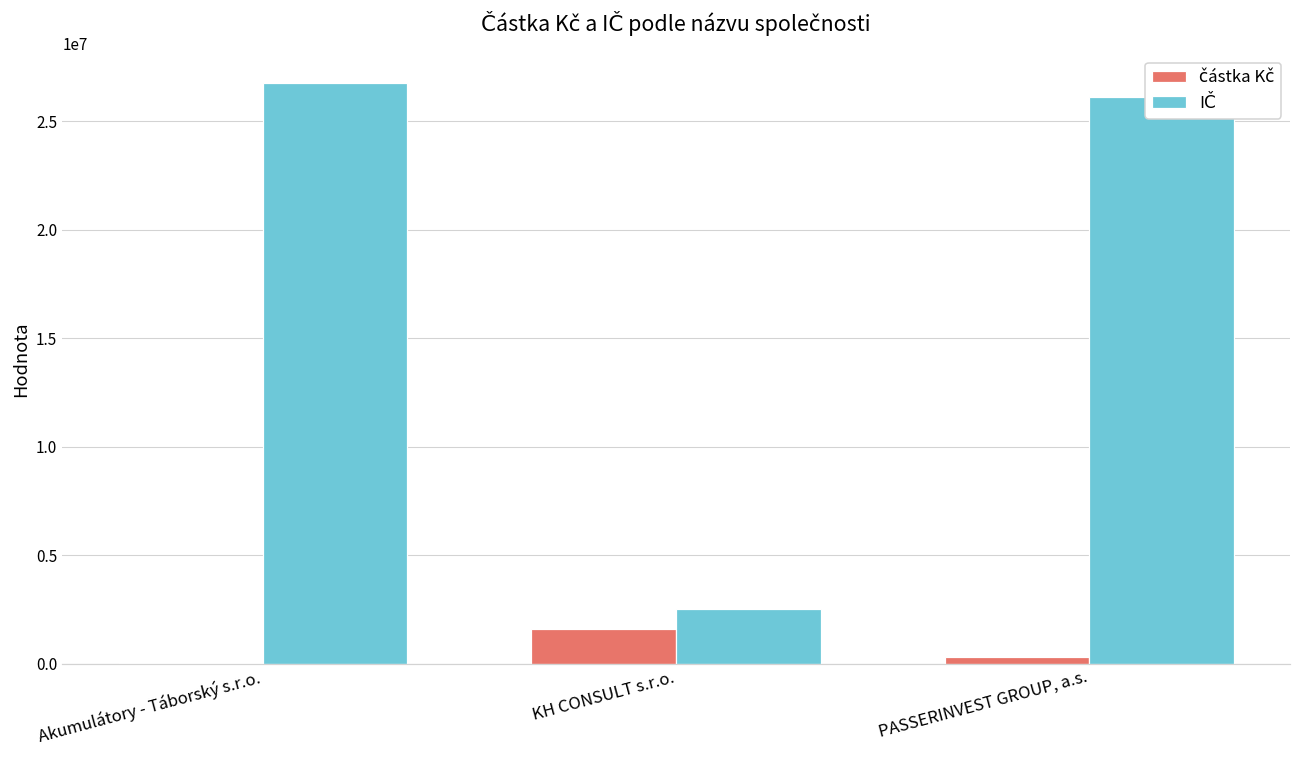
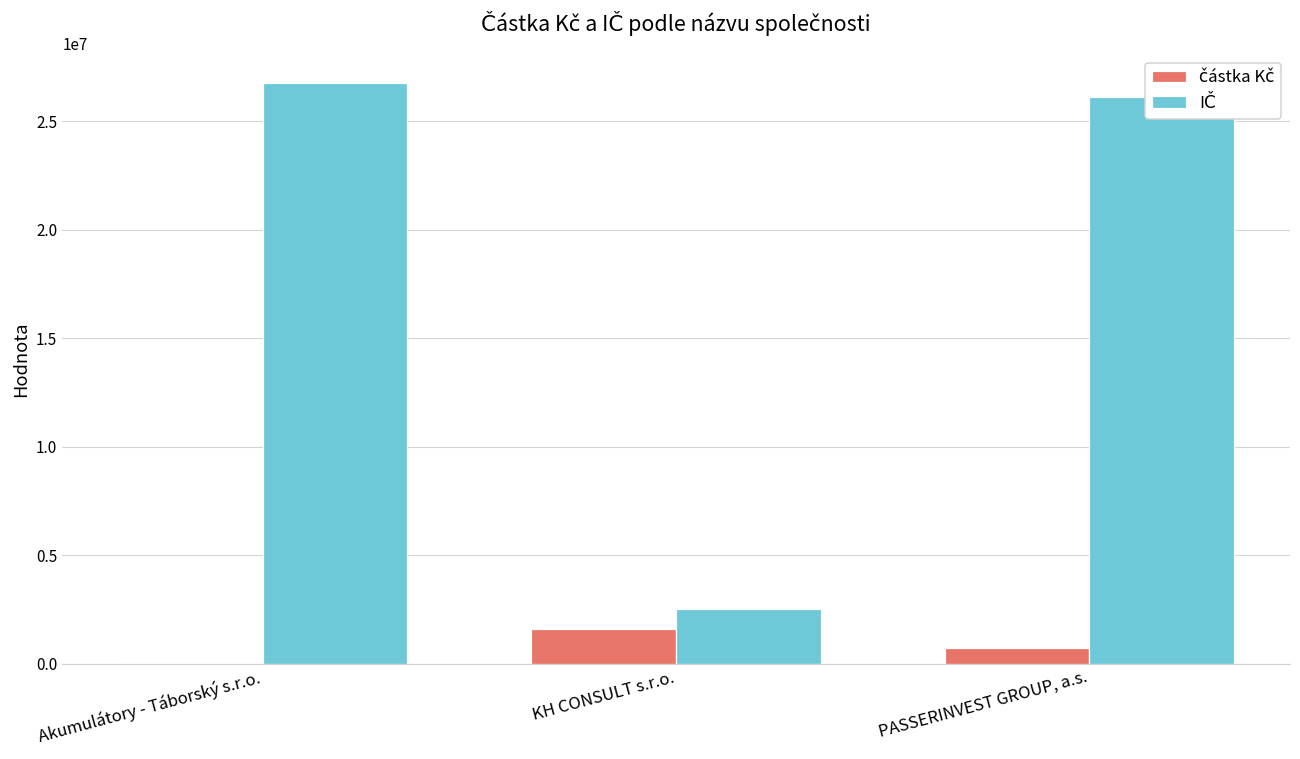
částka Kč, PASSERINVEST GROUP, a.s.: 300000 -> 700000
